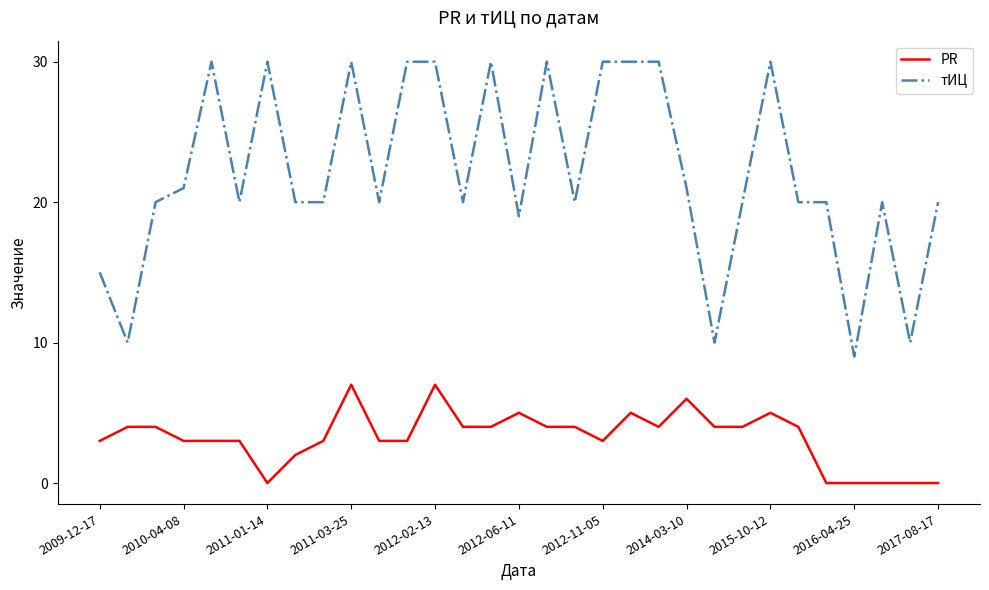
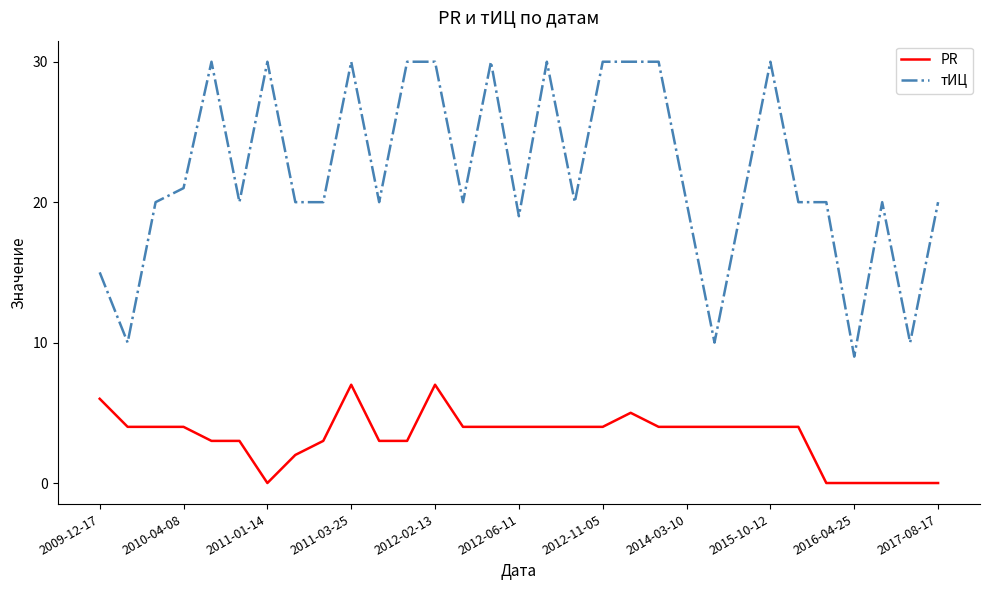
PR, 2009-12-17: 3 -> 6
PR, 2010-04-08: 3 -> 4
PR, 2012-06-11: 5 -> 4
PR, 2012-11-05: 3 -> 4
PR, 2014-03-10: 6 -> 4
тИЦ, 2014-03-10: 21 -> 20
PR, 2015-10-12: 5 -> 4
